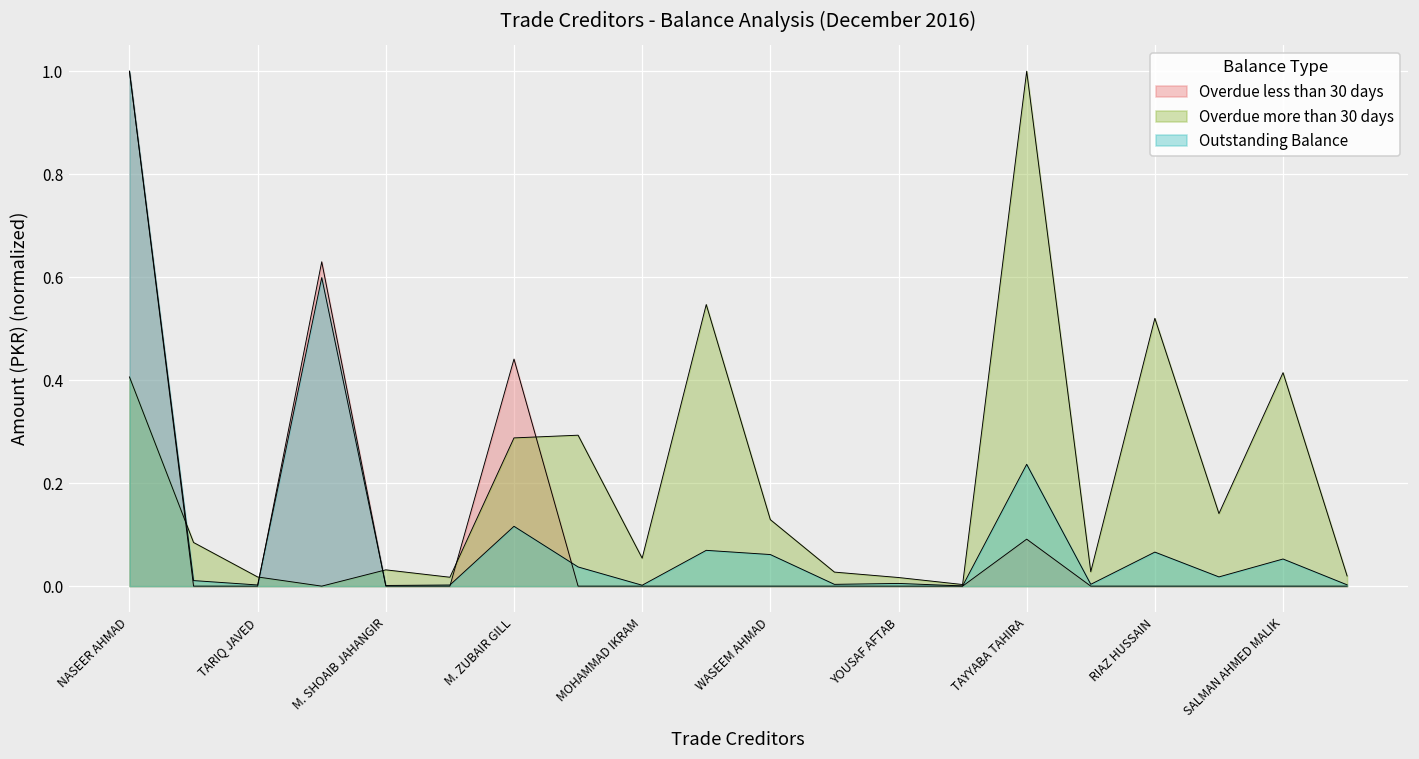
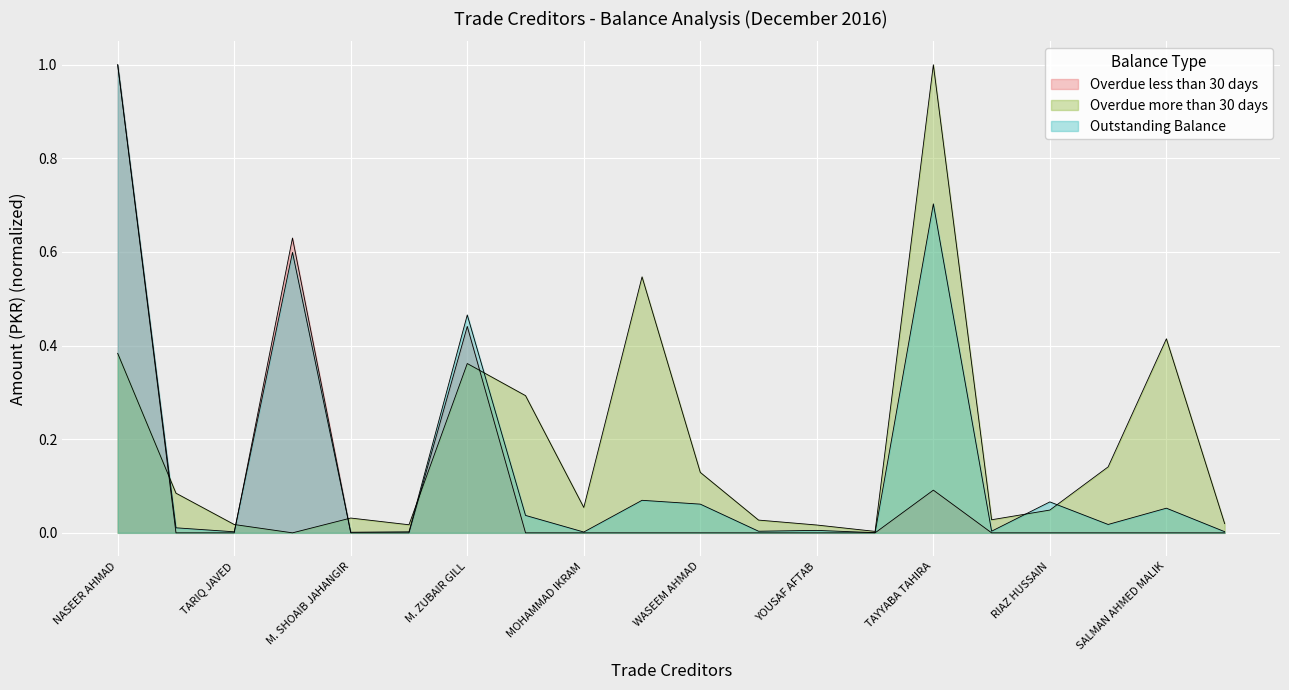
Overdue more than 30 days, NASEER AHMAD: 0.41 -> 0.38
Overdue more than 30 days, M. ZUBAIR GILL: 0.29 -> 0.36
Outstanding Balance, M. ZUBAIR GILL: 0.12 -> 0.47
Outstanding Balance, TAYYABA TAHIRA: 0.24 -> 0.70
Overdue more than 30 days, RIAZ HUSSAIN: 0.52 -> 0.05
